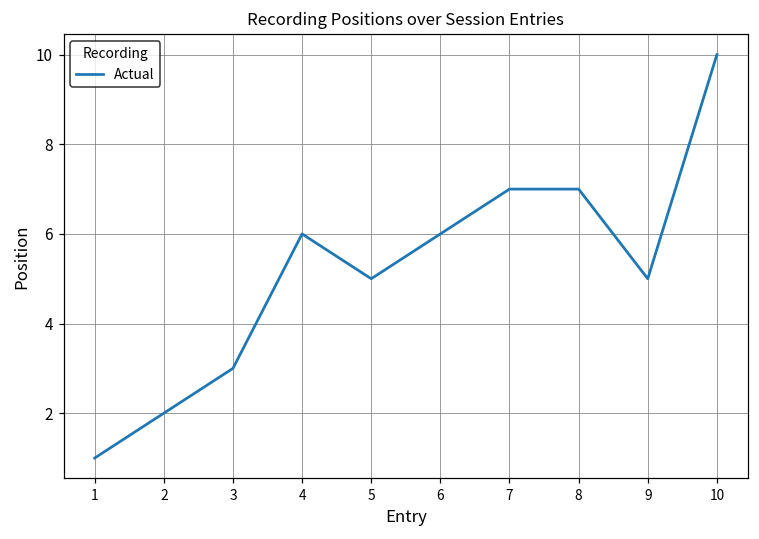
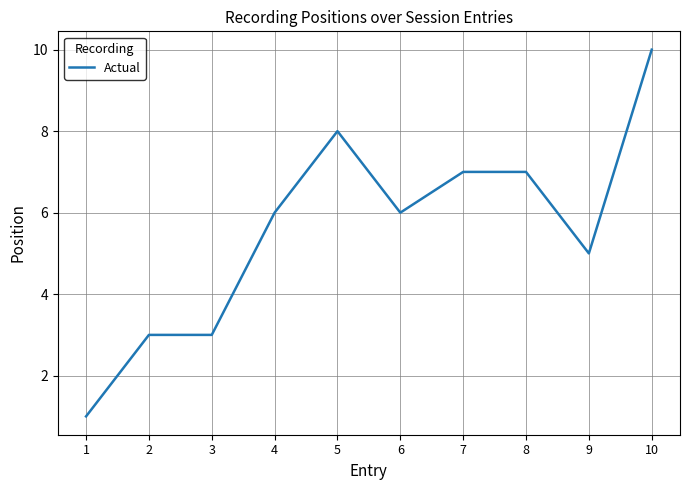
2: 2 -> 3
5: 5 -> 8
